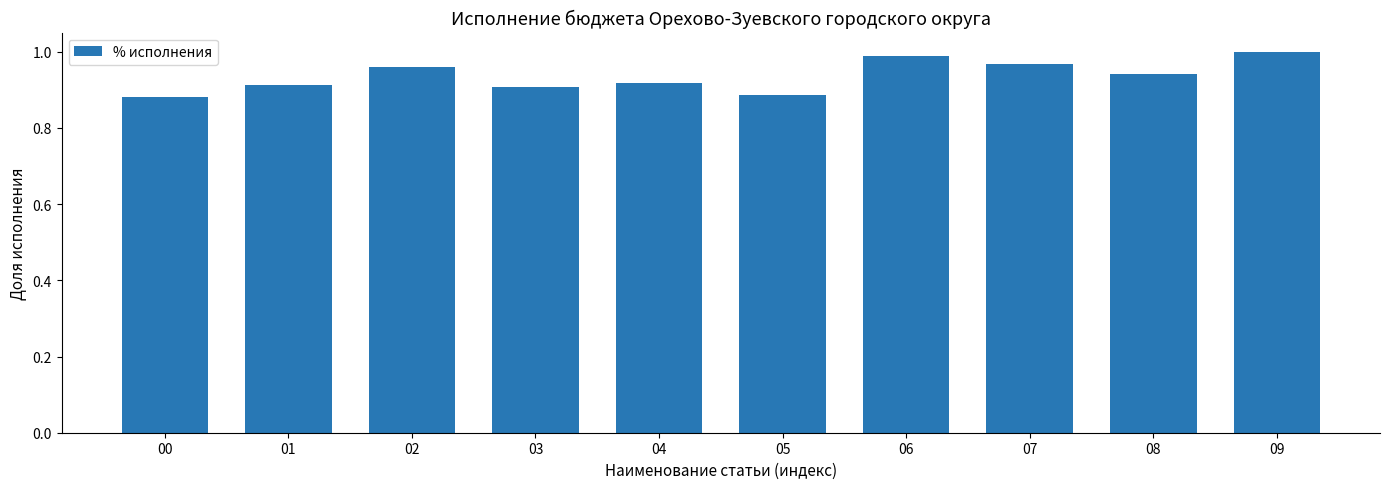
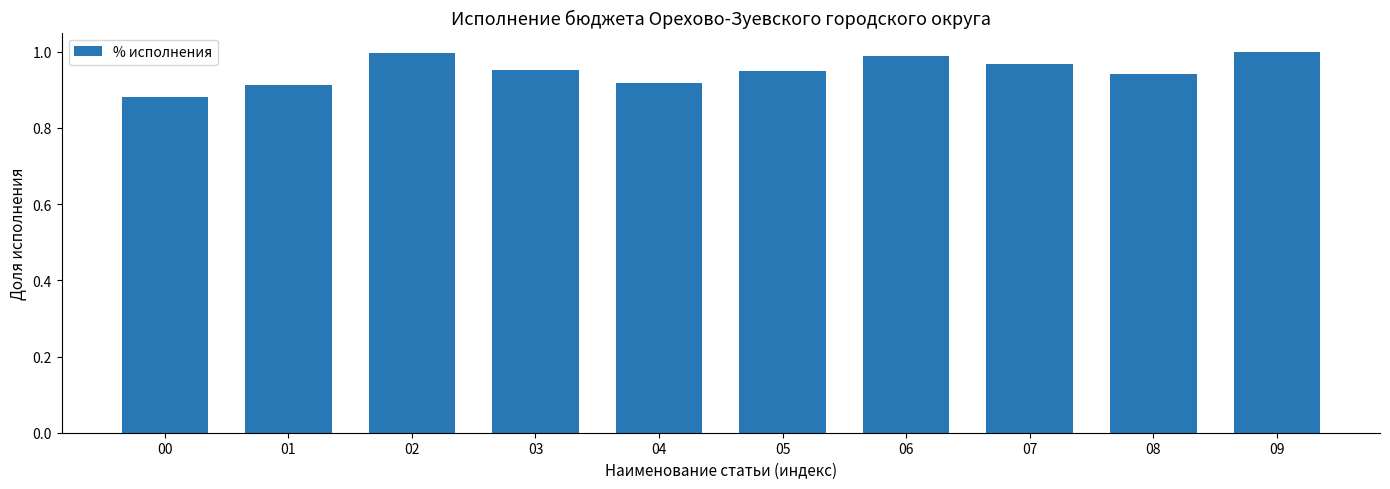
02: 0.96 -> 1.00
03: 0.91 -> 0.95
05: 0.89 -> 0.95
